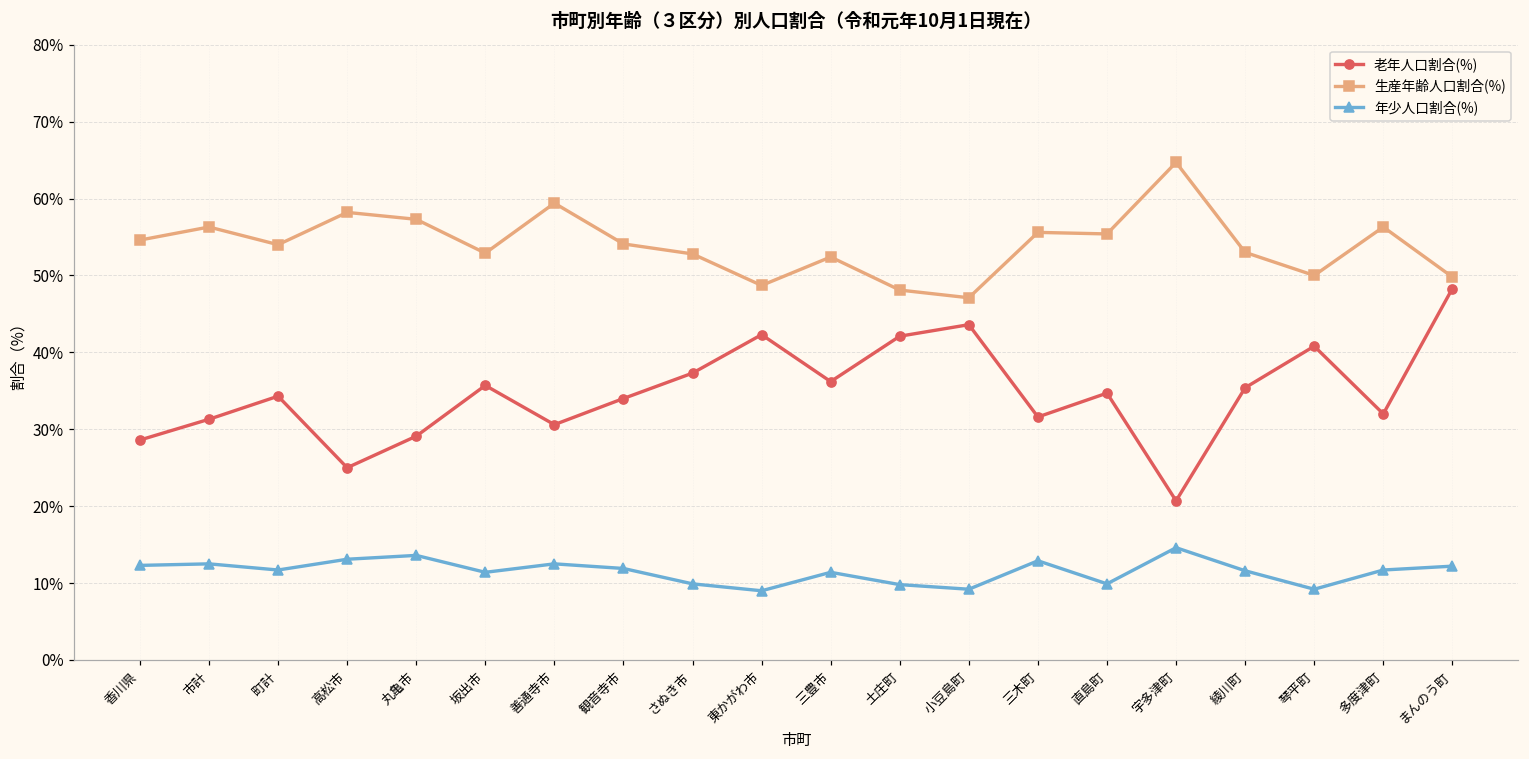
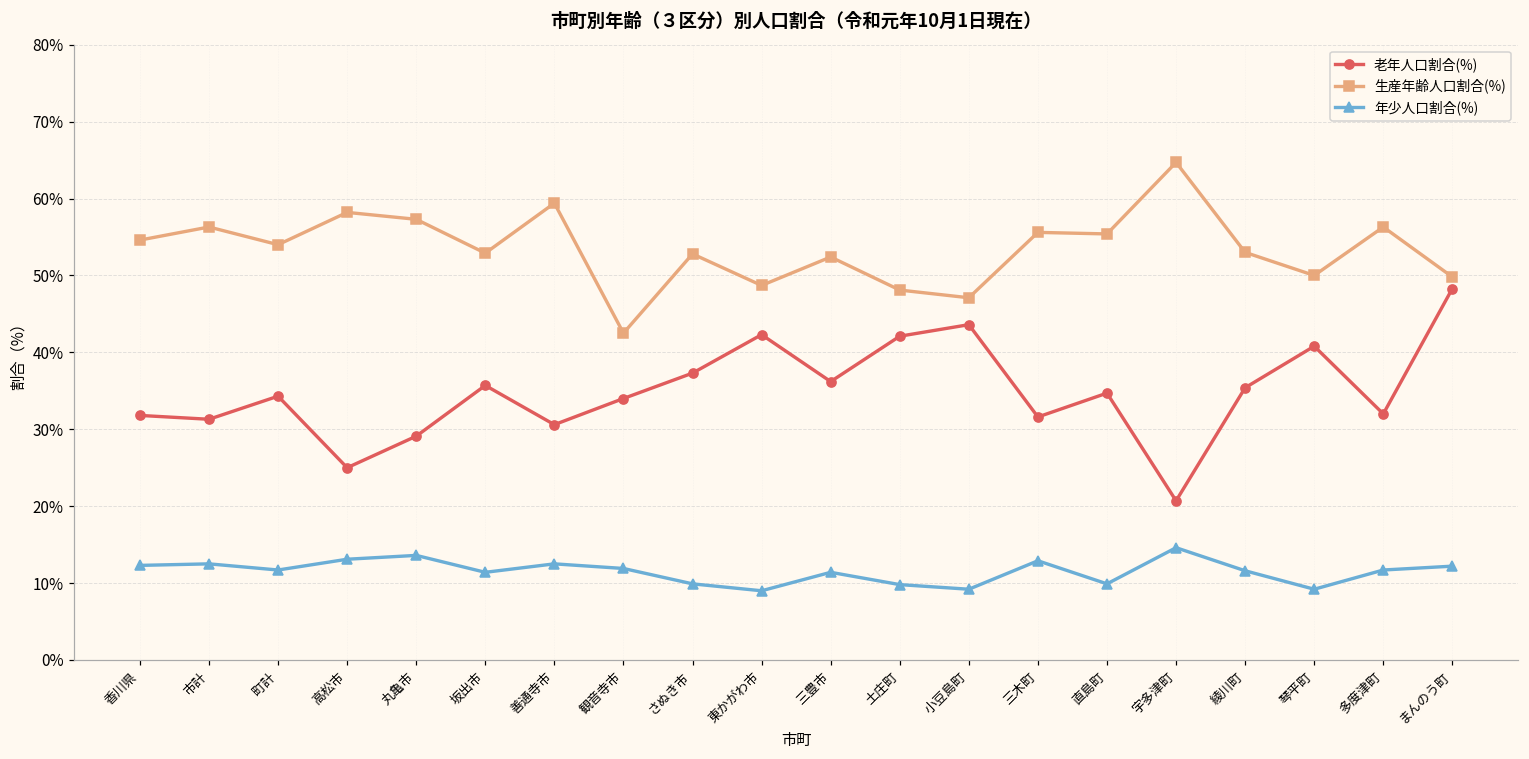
老年人口割合(%), 香川県: 29% -> 32%
生産年齢人口割合(%), 観音寺市: 54% -> 43%
